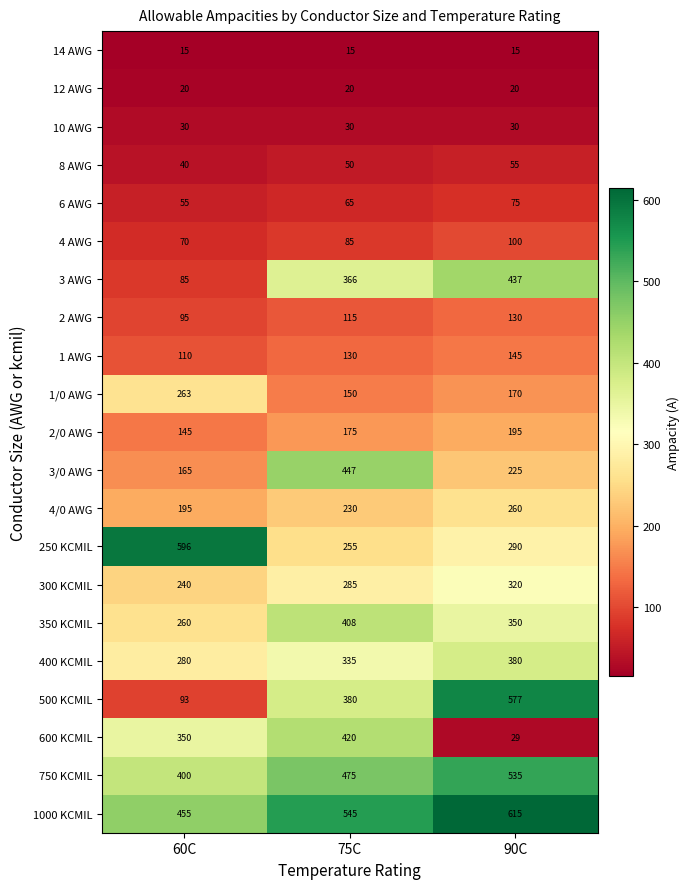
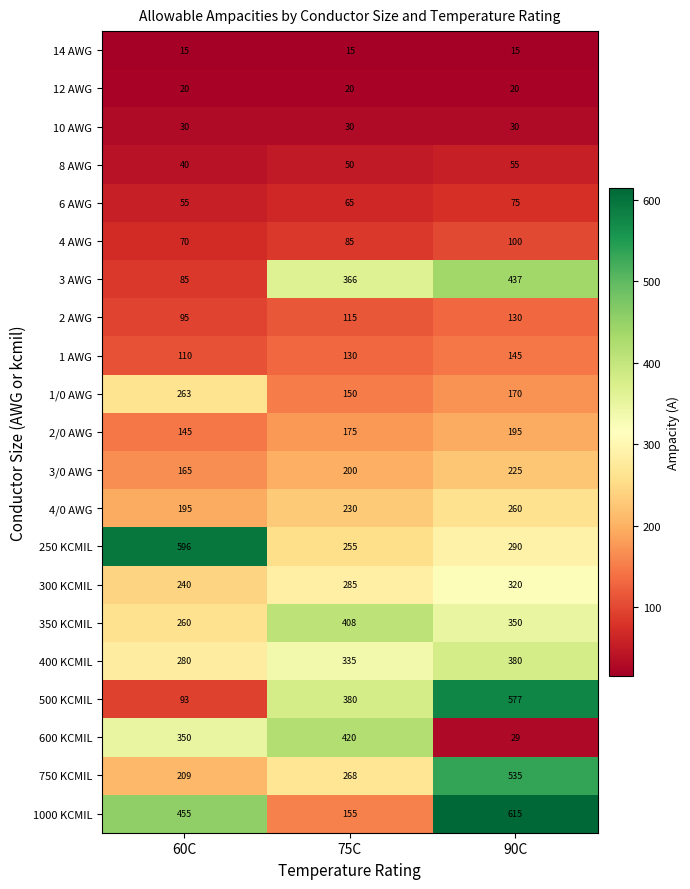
3/0 AWG, 75C: 447 -> 200
750 KCMIL, 60C: 400 -> 209
750 KCMIL, 75C: 475 -> 268
1000 KCMIL, 75C: 545 -> 155
